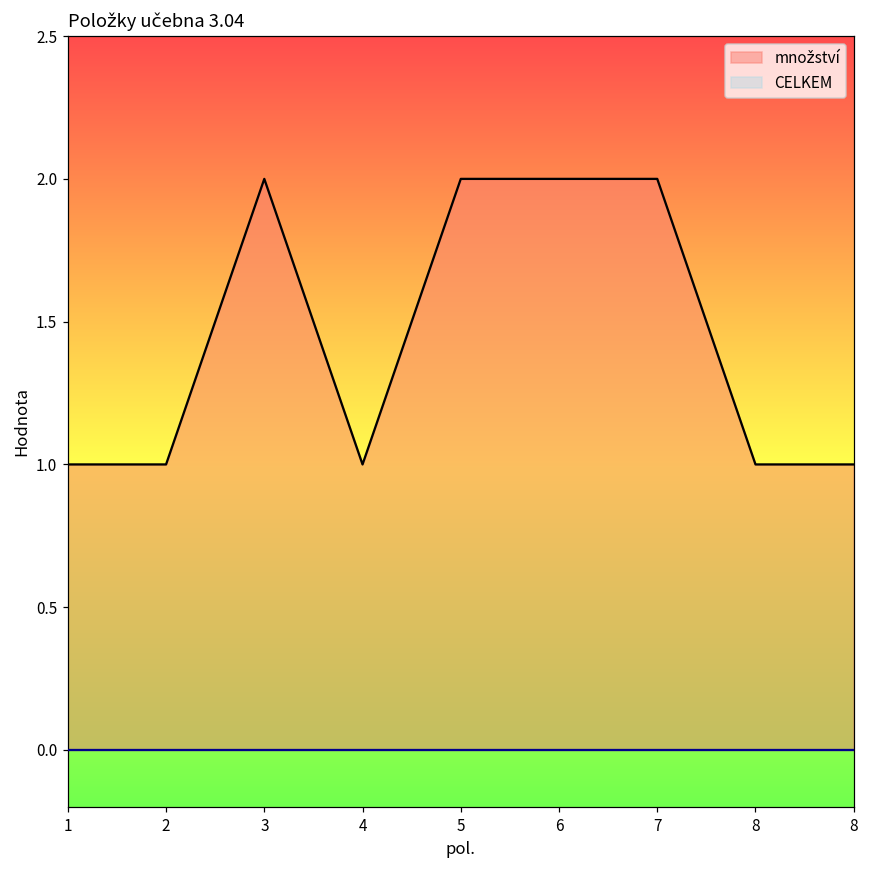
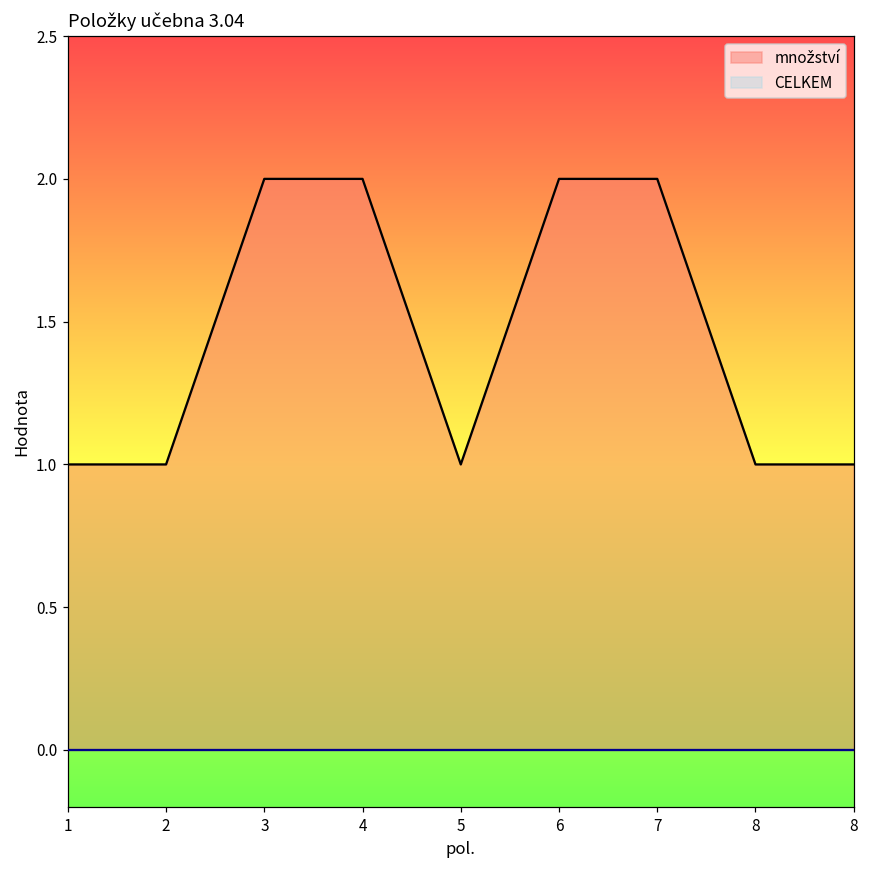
množství, 4: 1 -> 2
množství, 5: 2 -> 1
